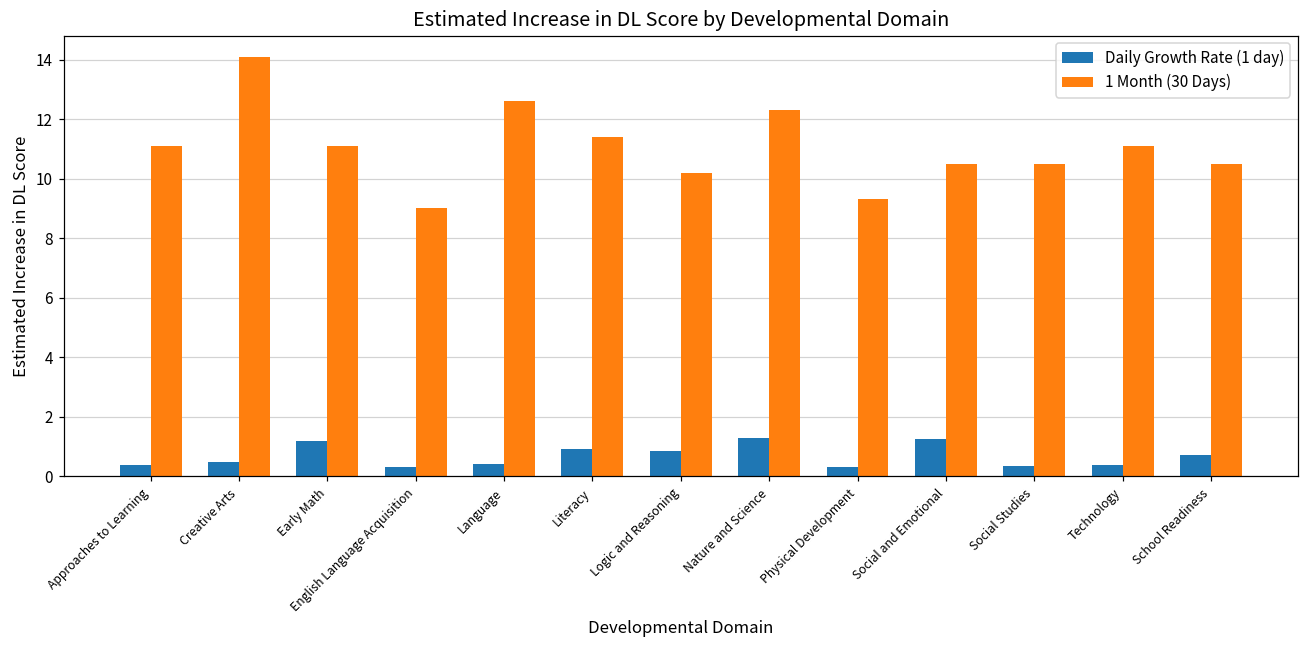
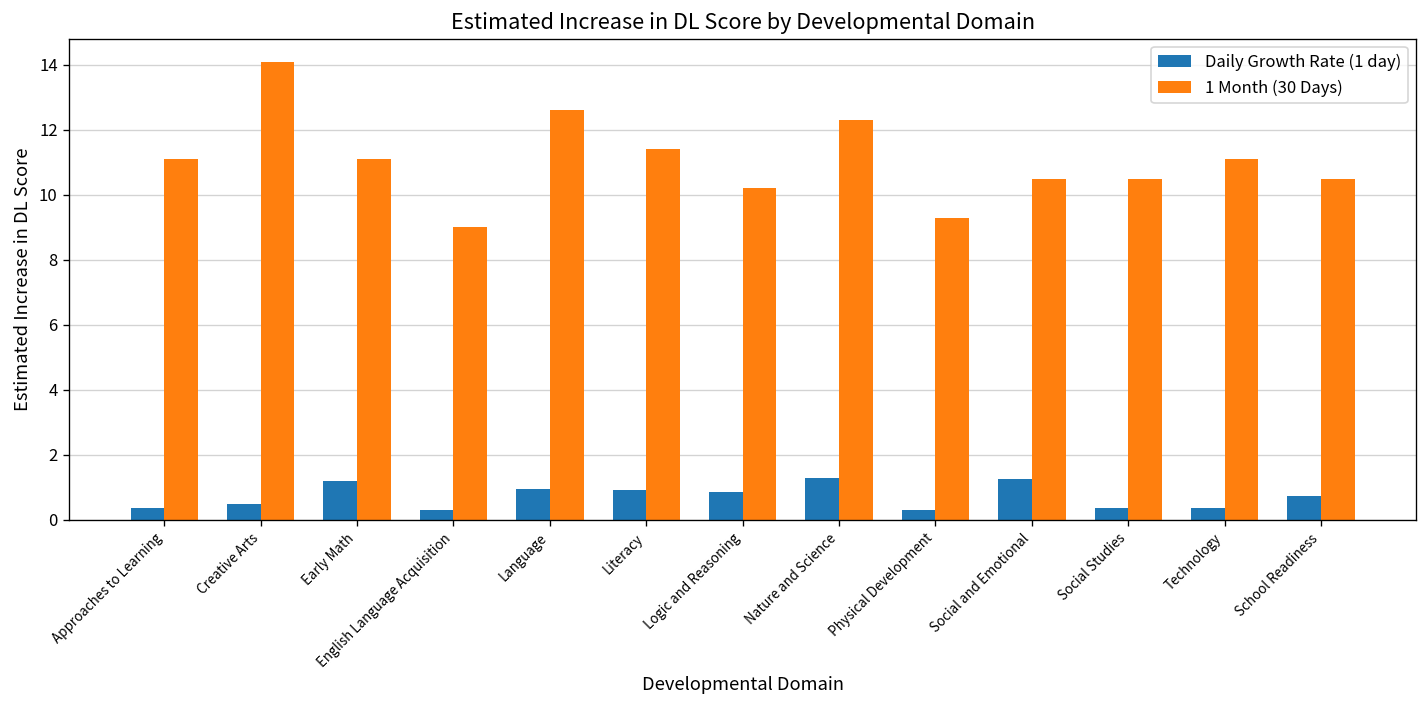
Daily Growth Rate (1 day), Language: 0.4 -> 0.9
